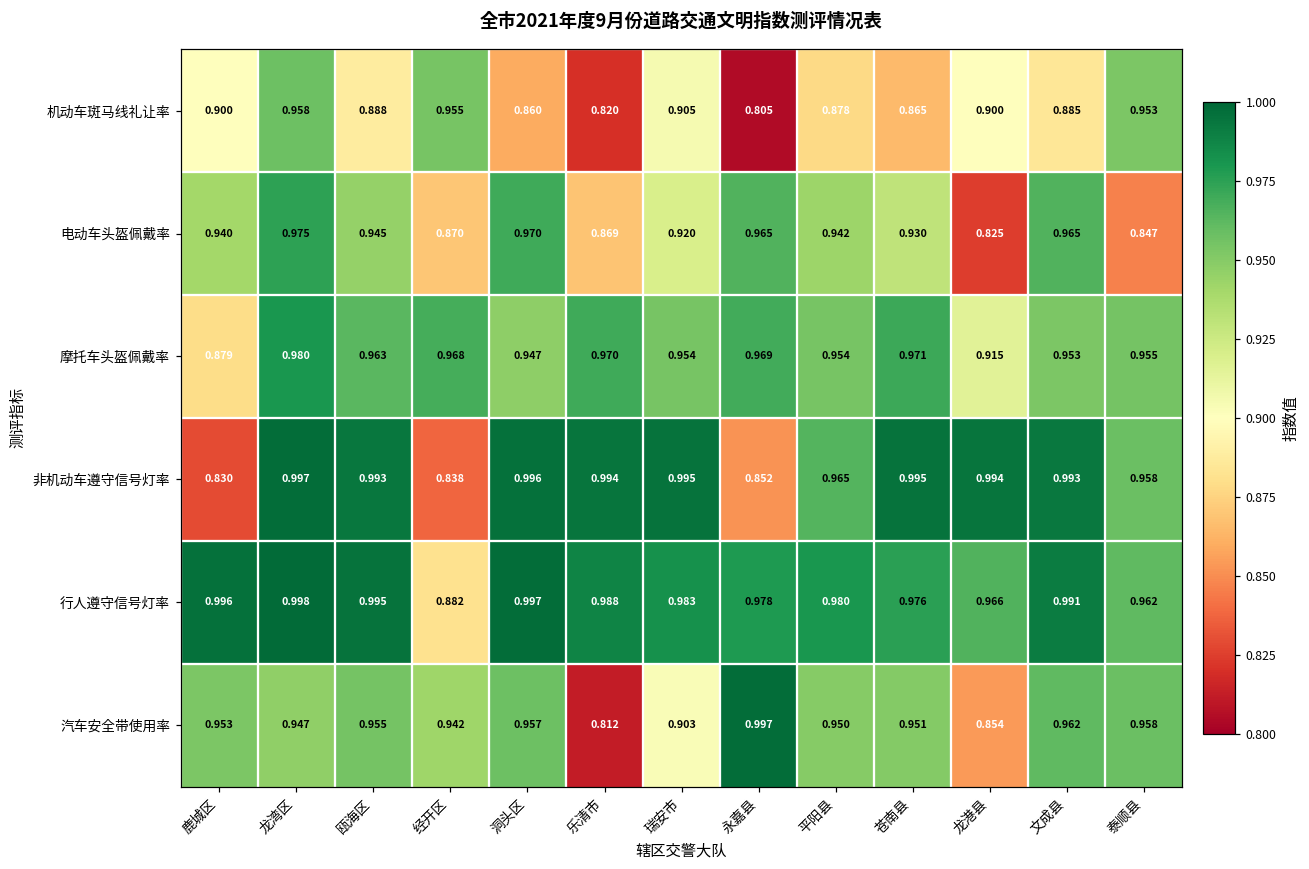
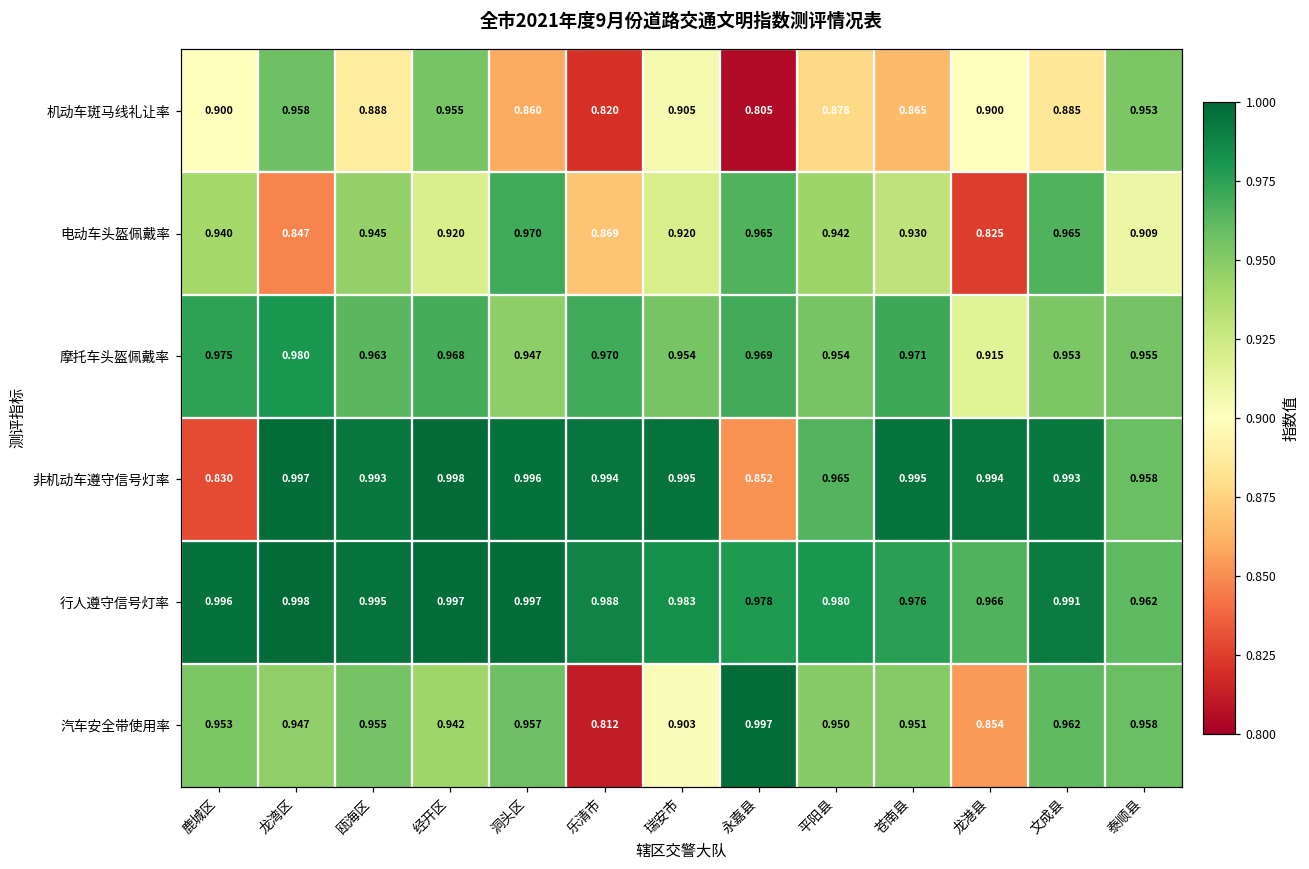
电动车头盔佩戴率, 龙湾区: 0.975 -> 0.847
电动车头盔佩戴率, 经开区: 0.870 -> 0.920
电动车头盔佩戴率, 泰顺县: 0.847 -> 0.909
摩托车头盔佩戴率, 鹿城区: 0.879 -> 0.975
非机动车遵守信号灯率, 经开区: 0.838 -> 0.998
行人遵守信号灯率, 经开区: 0.882 -> 0.997
